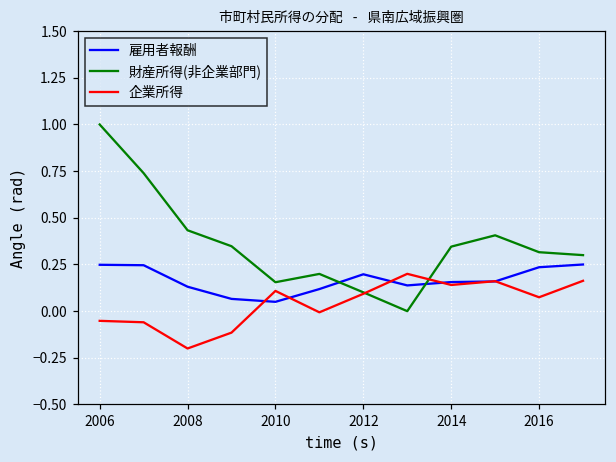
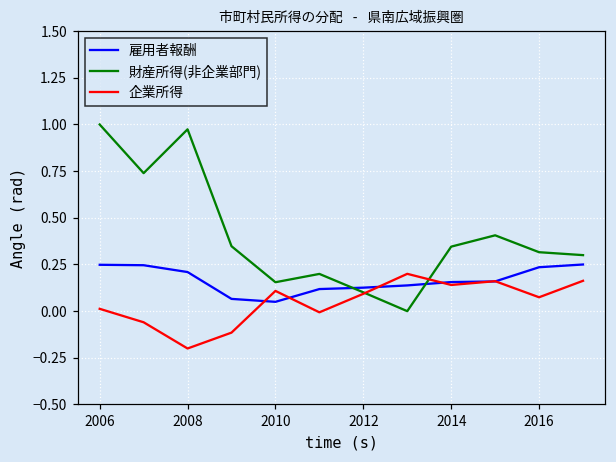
企業所得, 2006: -0.05 -> 0.01
雇用者報酬, 2008: 0.13 -> 0.21
財産所得(非企業部門), 2008: 0.43 -> 0.97
雇用者報酬, 2012: 0.20 -> 0.13
